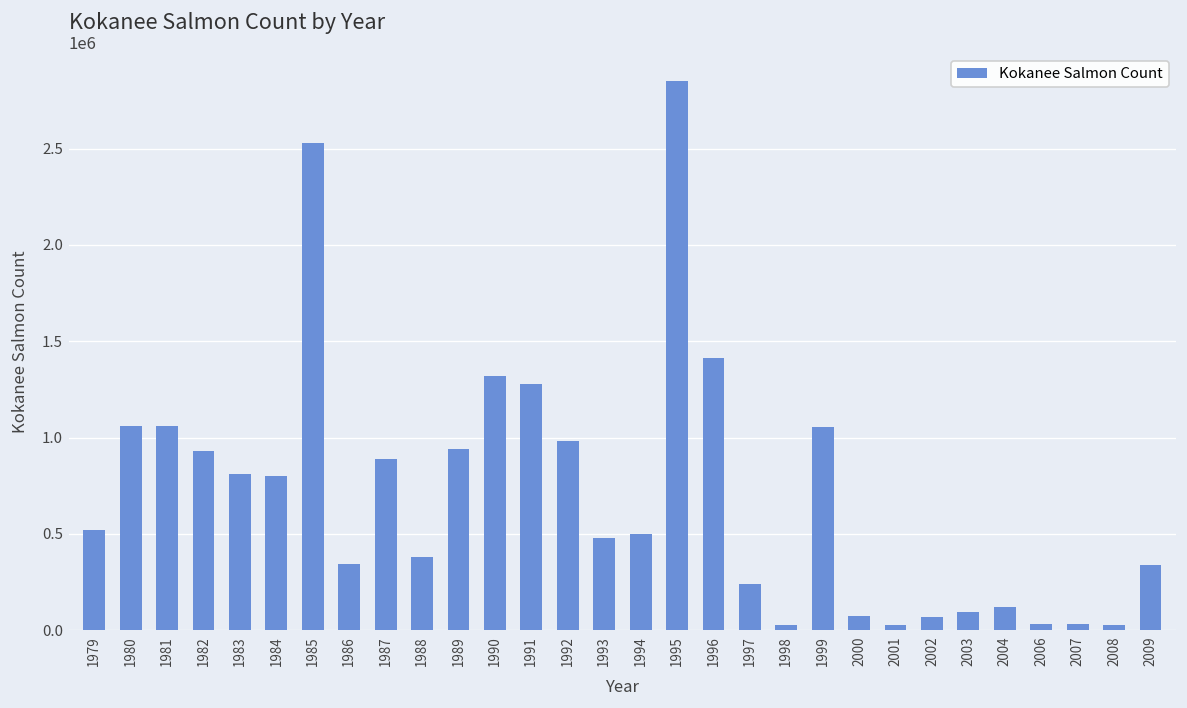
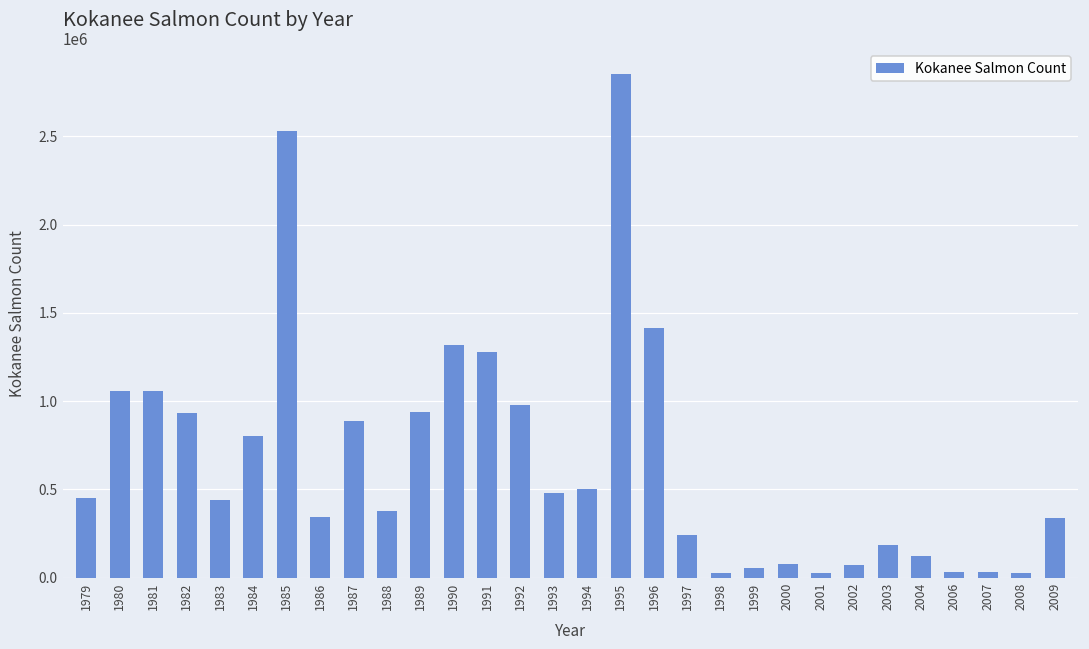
1979: 520000 -> 450000
1983: 810000 -> 440000
1999: 1060000 -> 60000
2003: 90000 -> 180000
